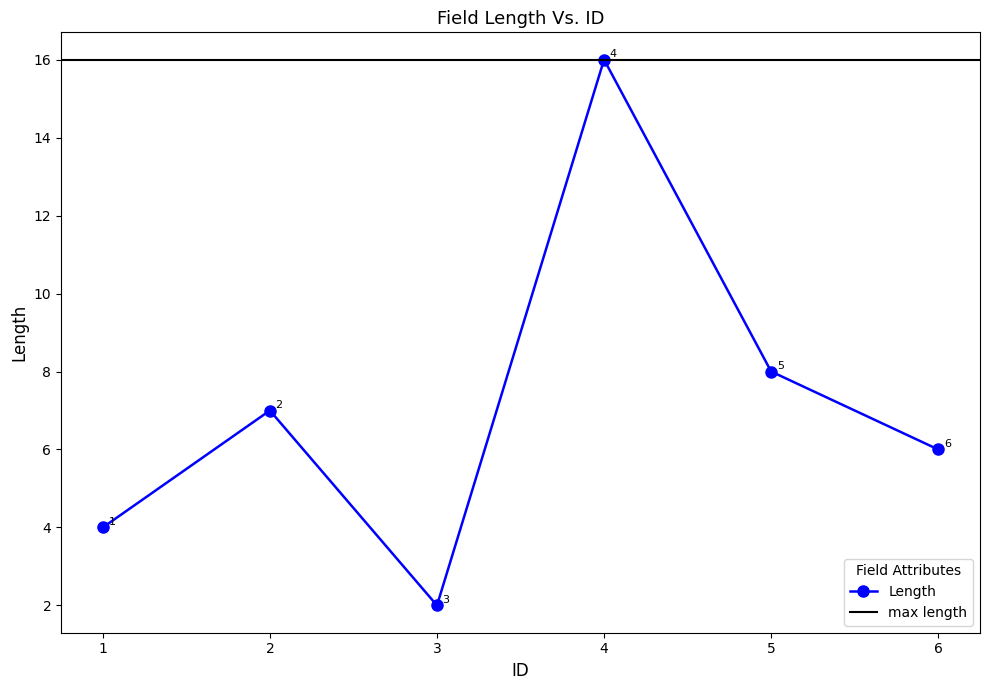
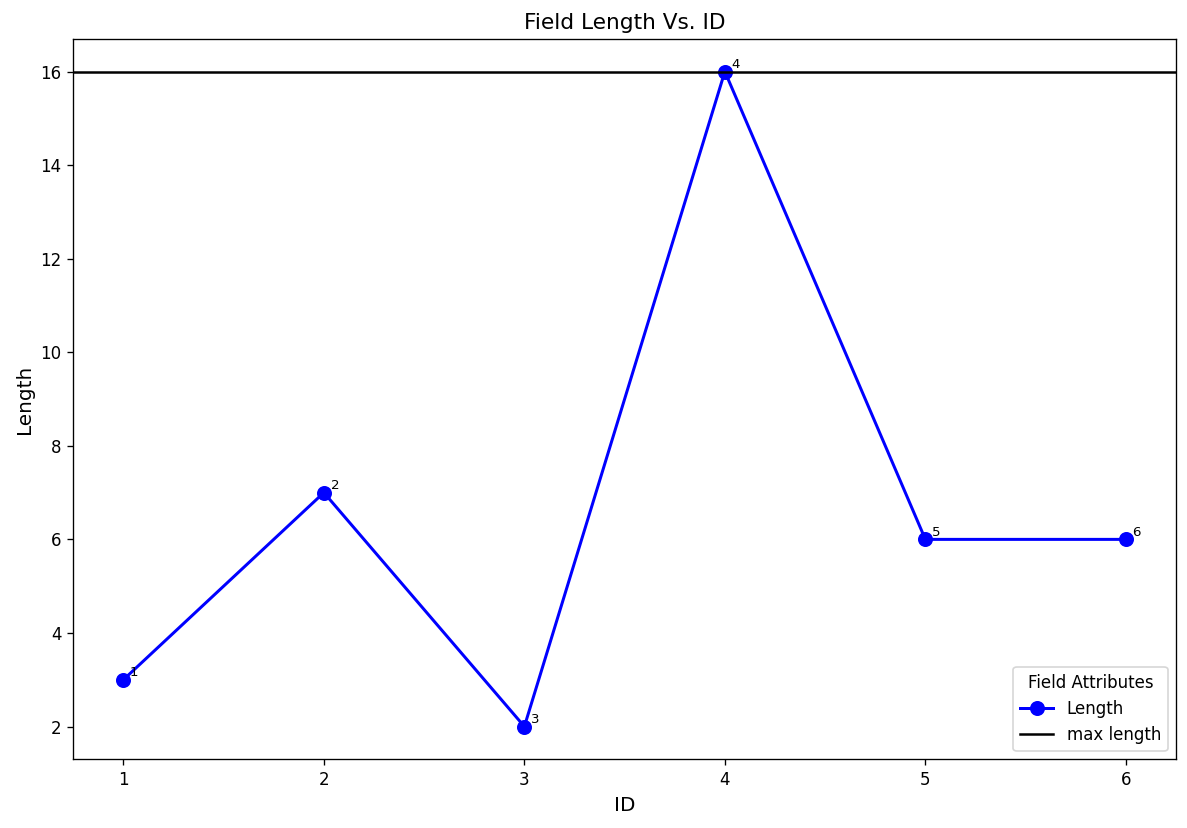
1: 4 -> 3
5: 8 -> 6
